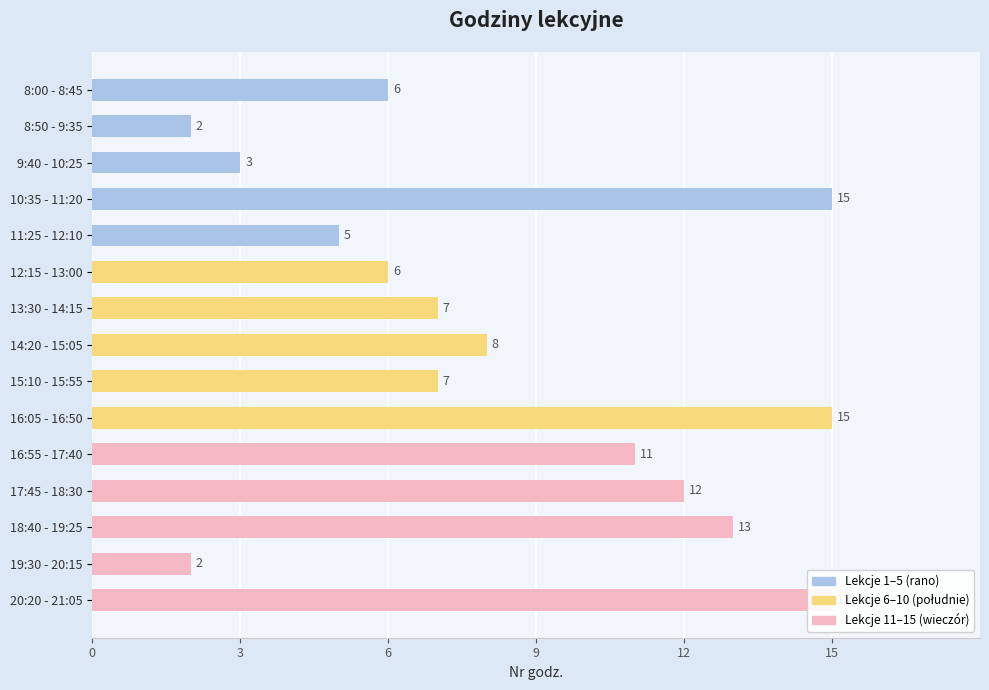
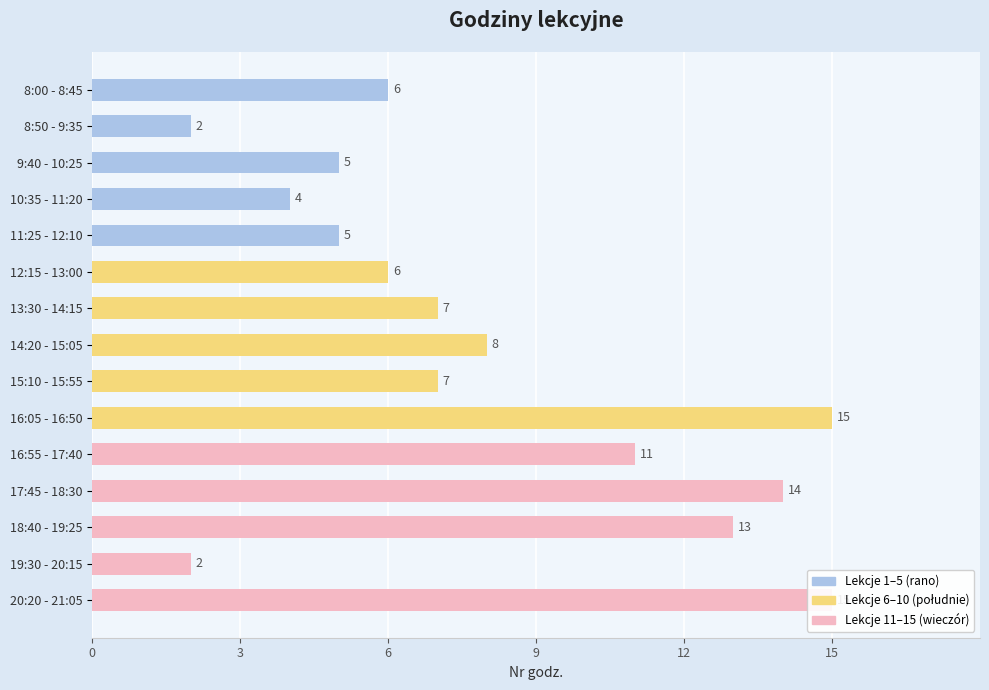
9:40 - 10:25: 3 -> 5
10:35 - 11:20: 15 -> 4
17:45 - 18:30: 12 -> 14
